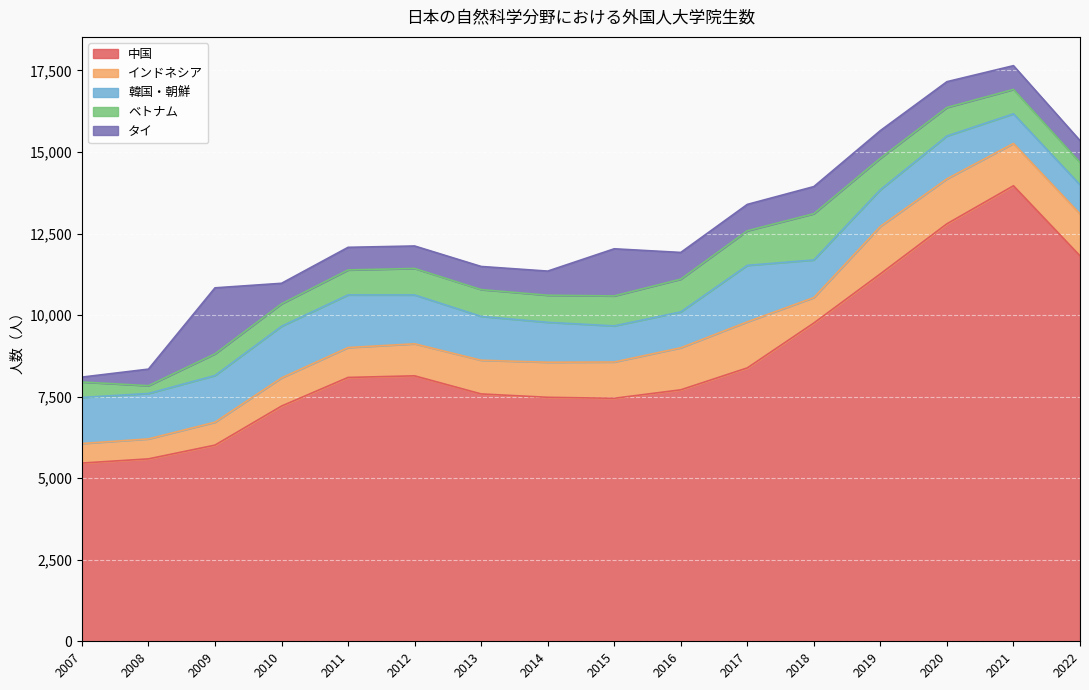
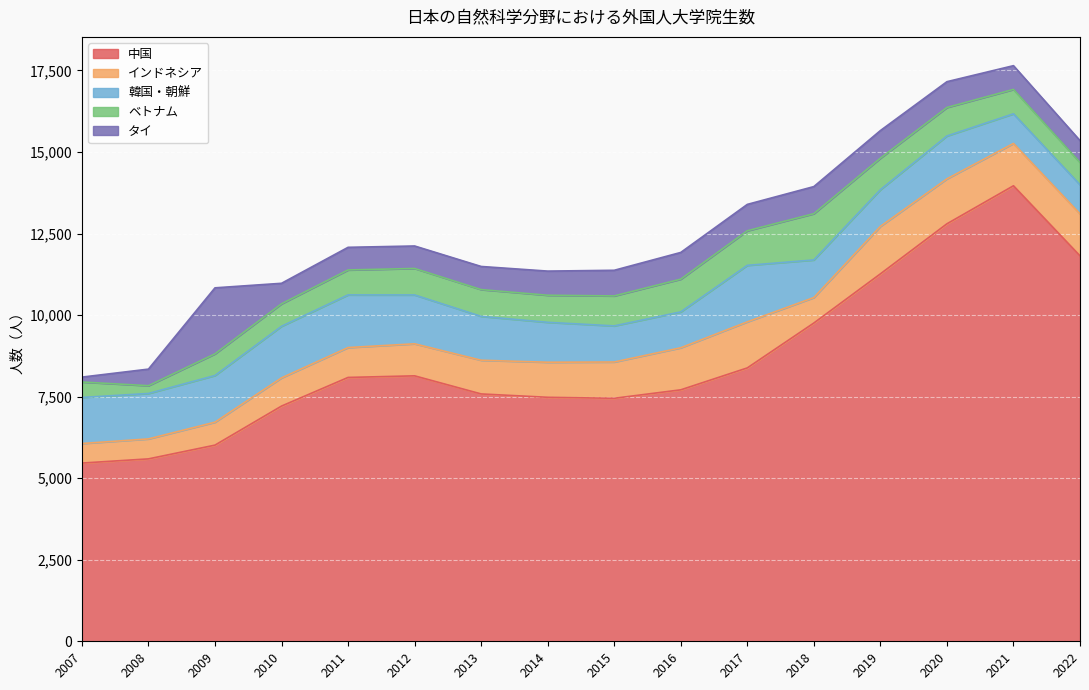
タイ, 2015: 1,400 -> 800
